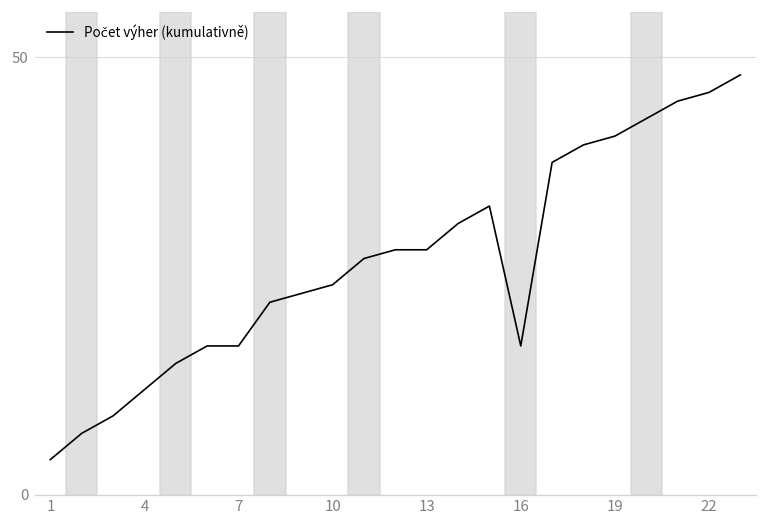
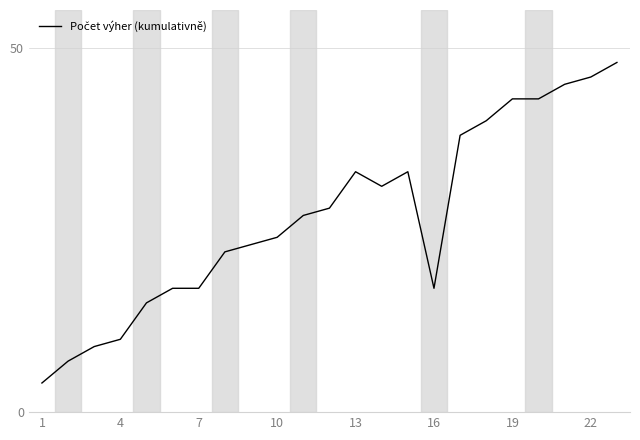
4: 12 -> 10
13: 28 -> 33
19: 41 -> 43
